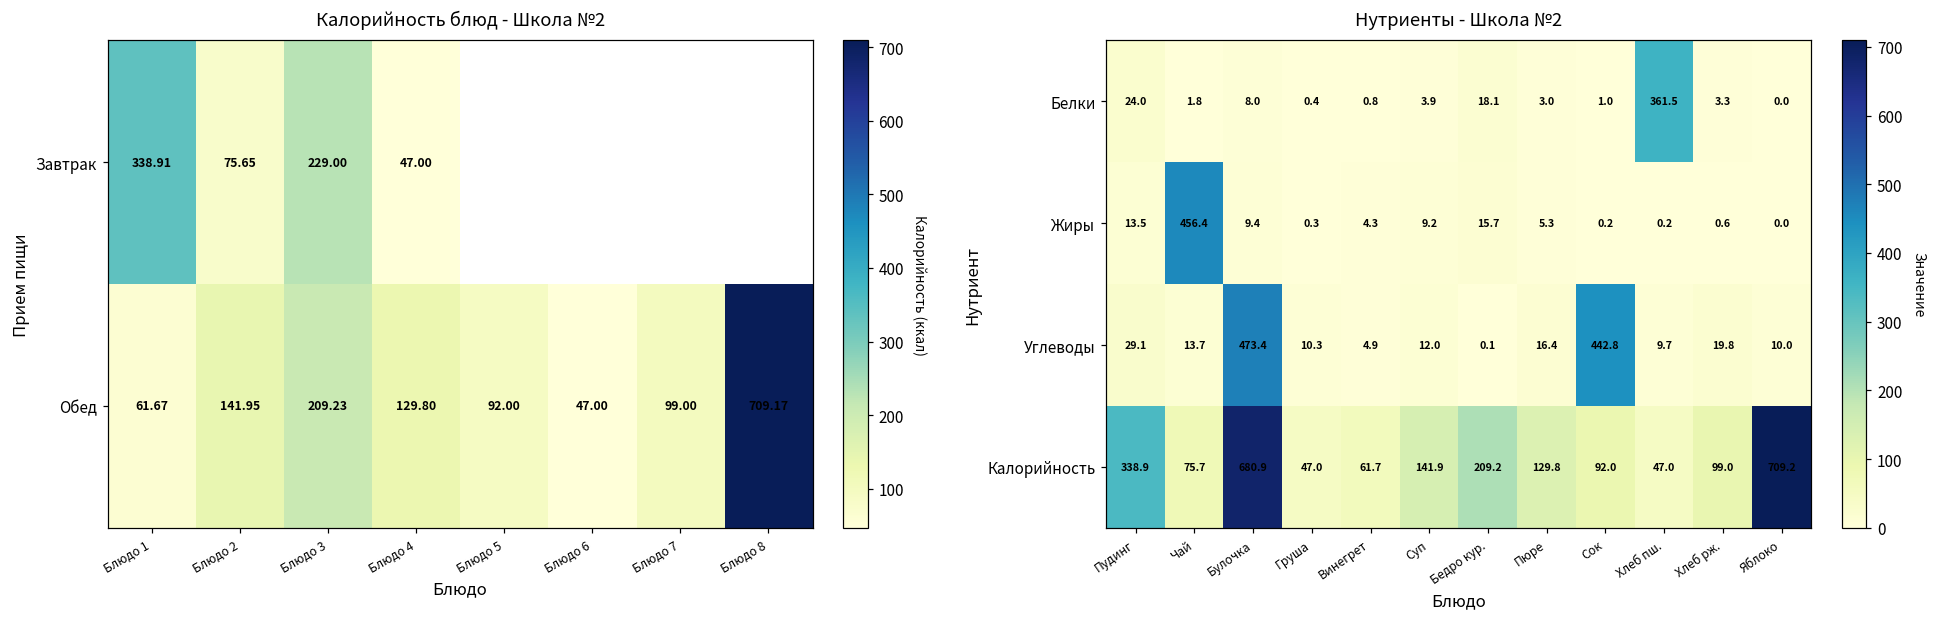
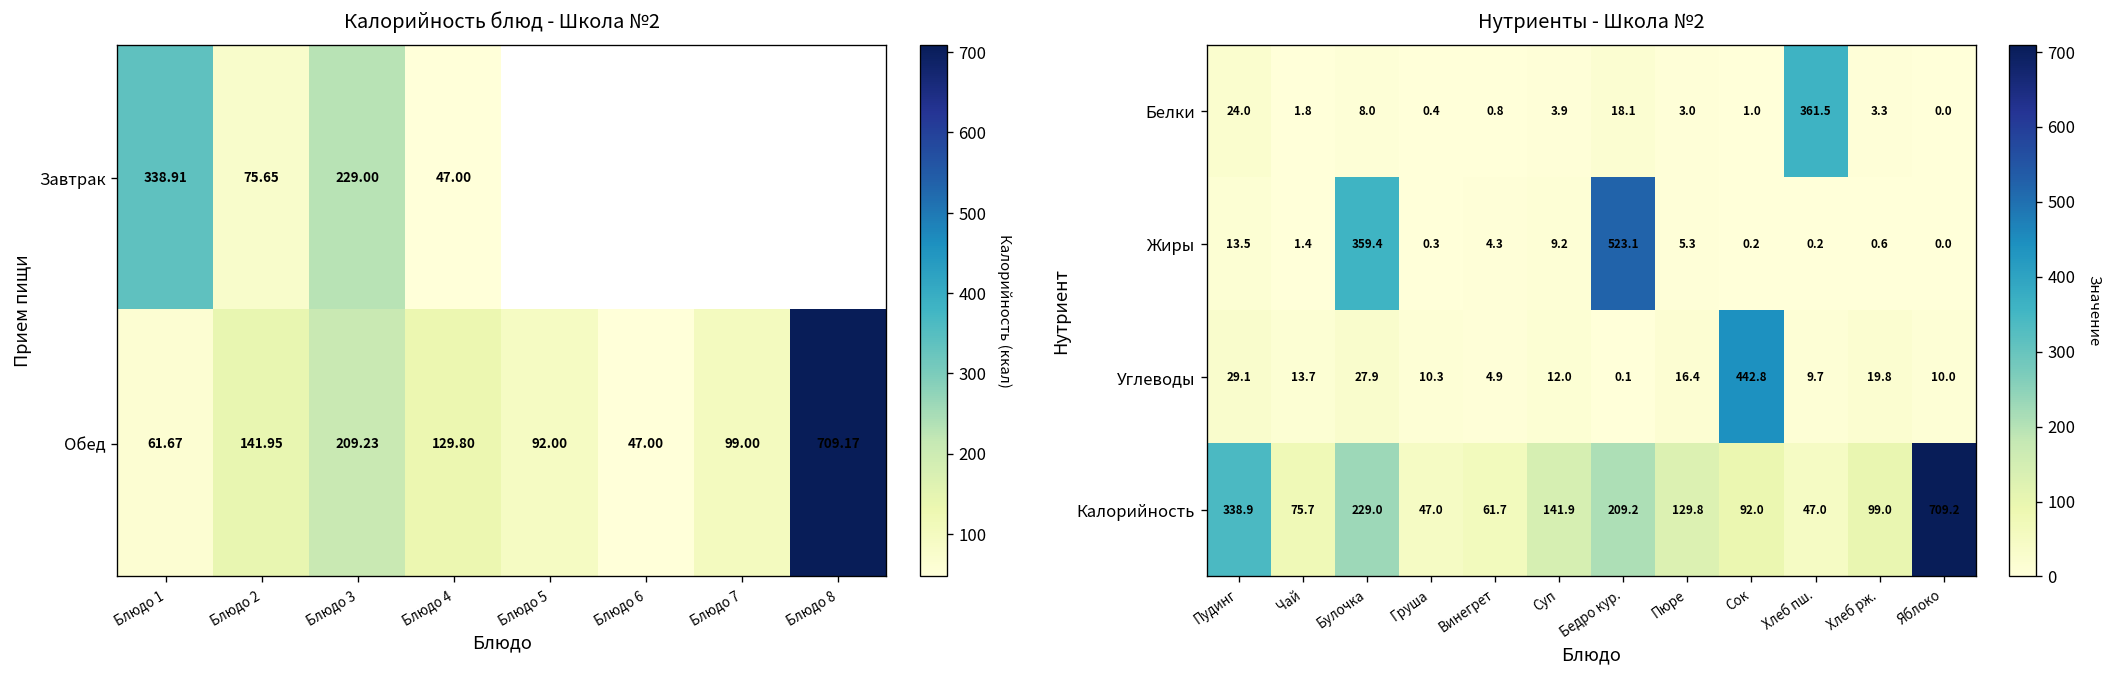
Нутриенты - Школа №2, Жиры, Чай: 456.4 -> 1.4
Нутриенты - Школа №2, Жиры, Булочка: 9.4 -> 359.4
Нутриенты - Школа №2, Жиры, Бедро кур.: 15.7 -> 523.1
Нутриенты - Школа №2, Углеводы, Булочка: 473.4 -> 27.9
Нутриенты - Школа №2, Калорийность, Булочка: 680.9 -> 229.0
